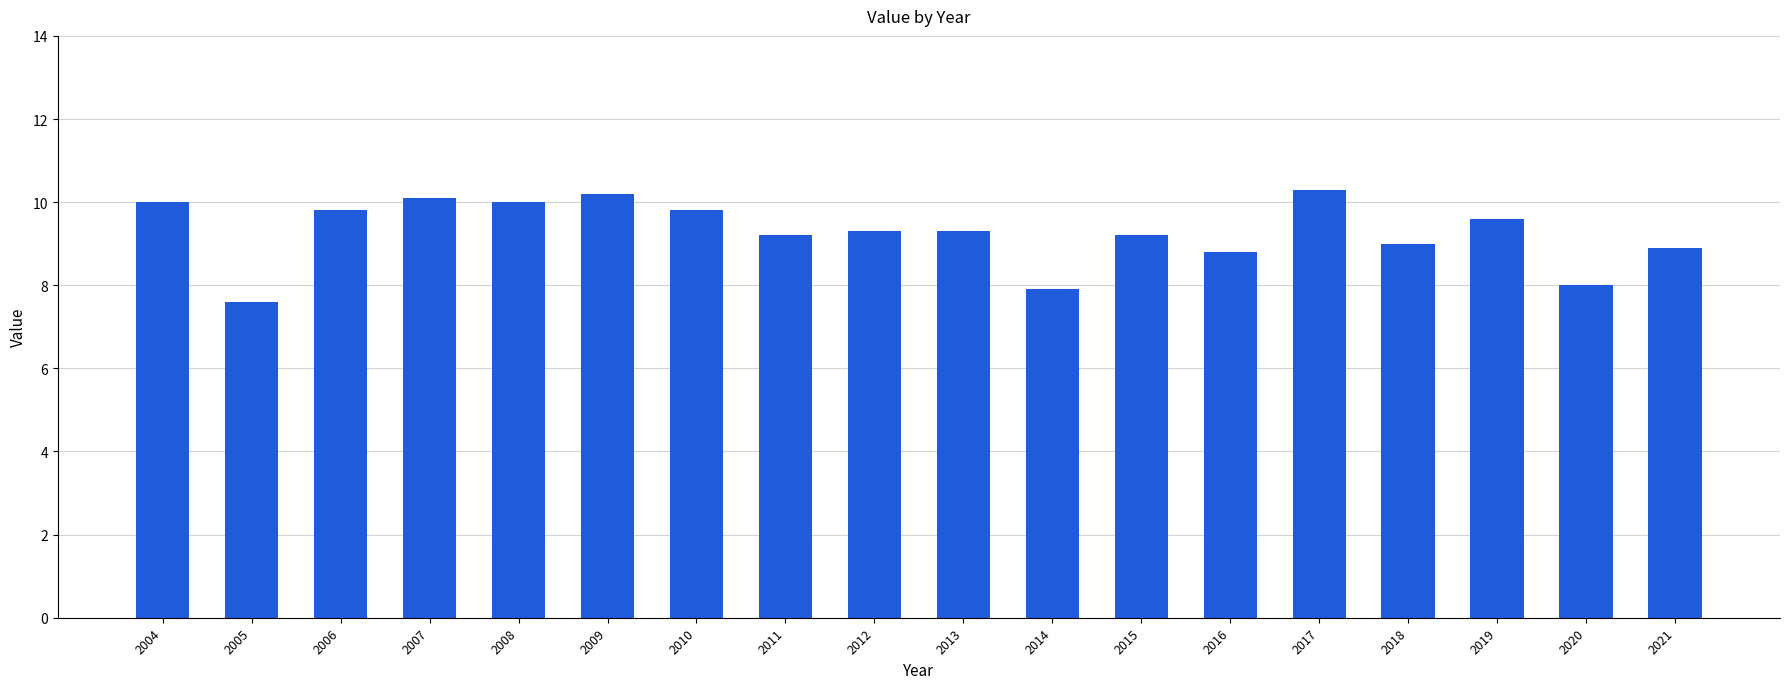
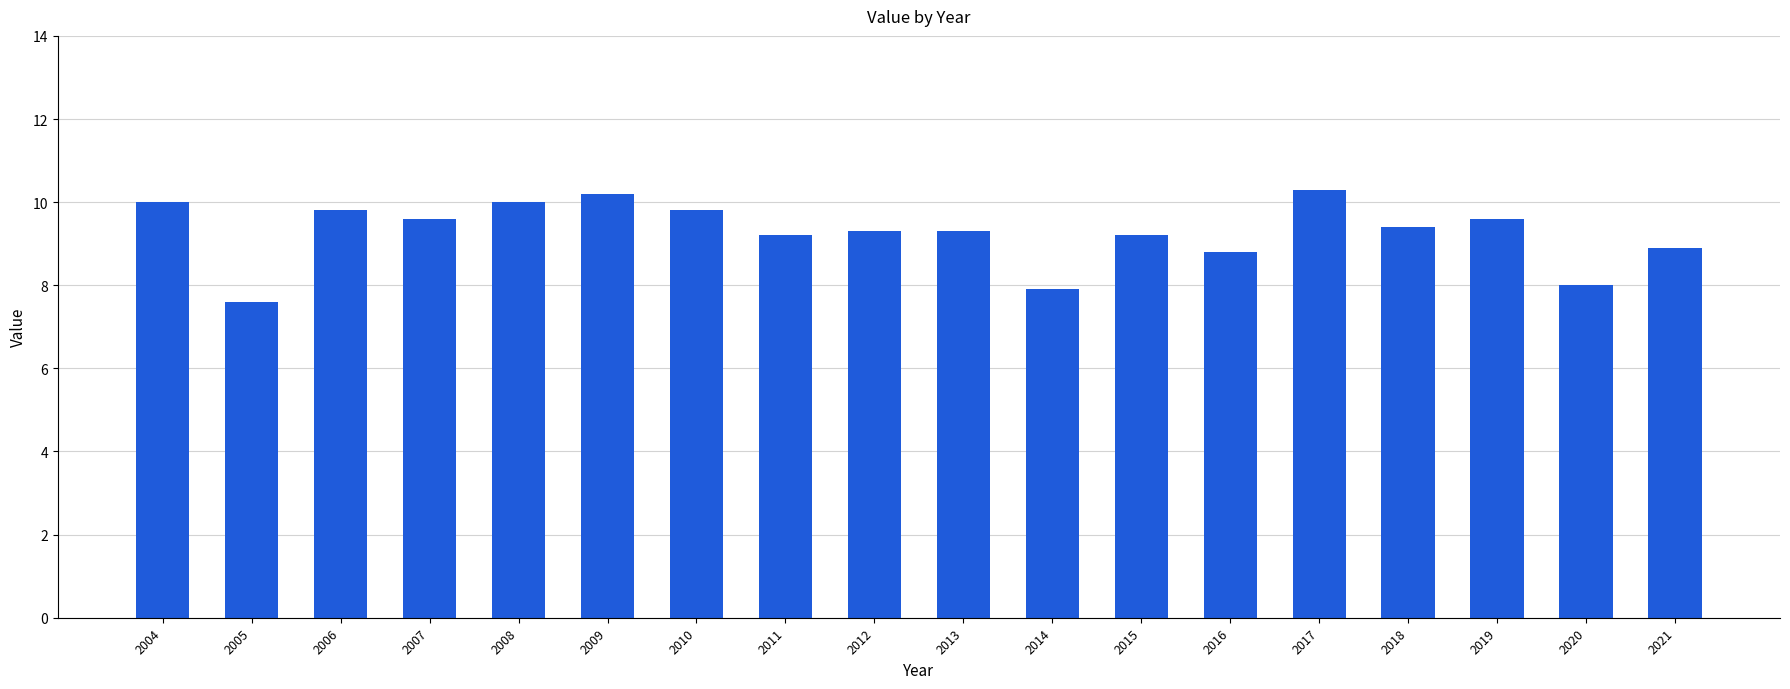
2007: 10.1 -> 9.6
2018: 9.0 -> 9.4
